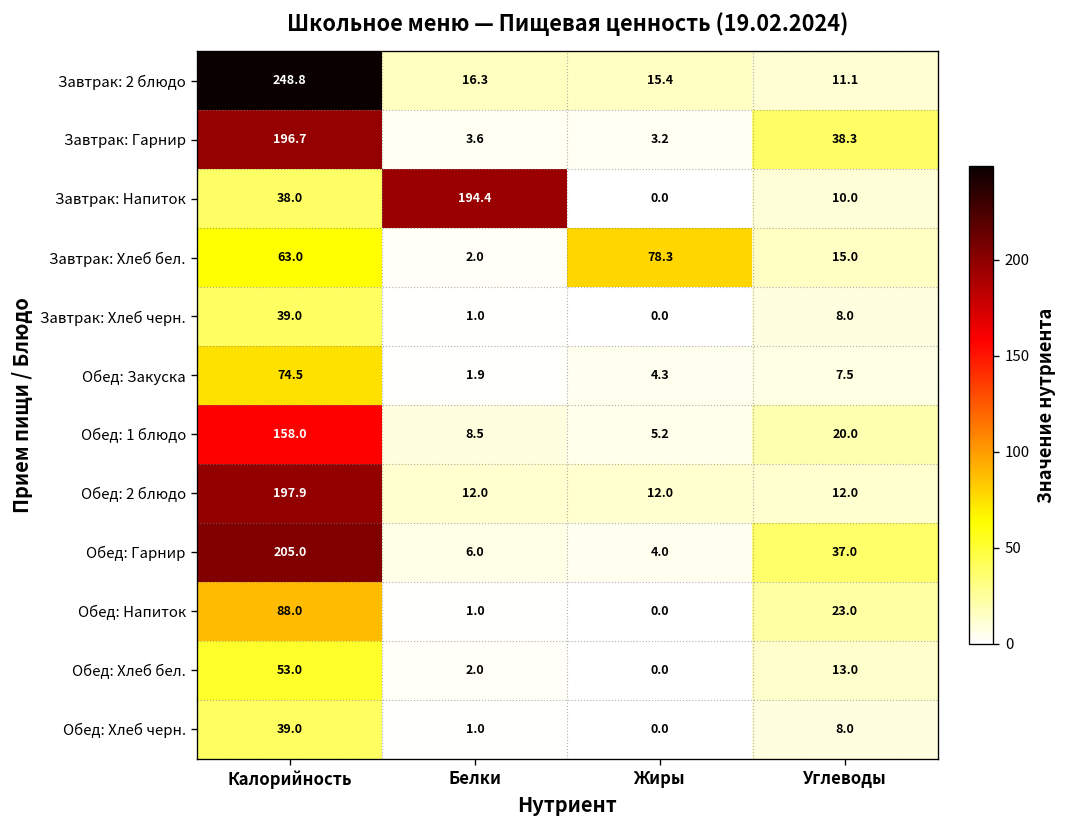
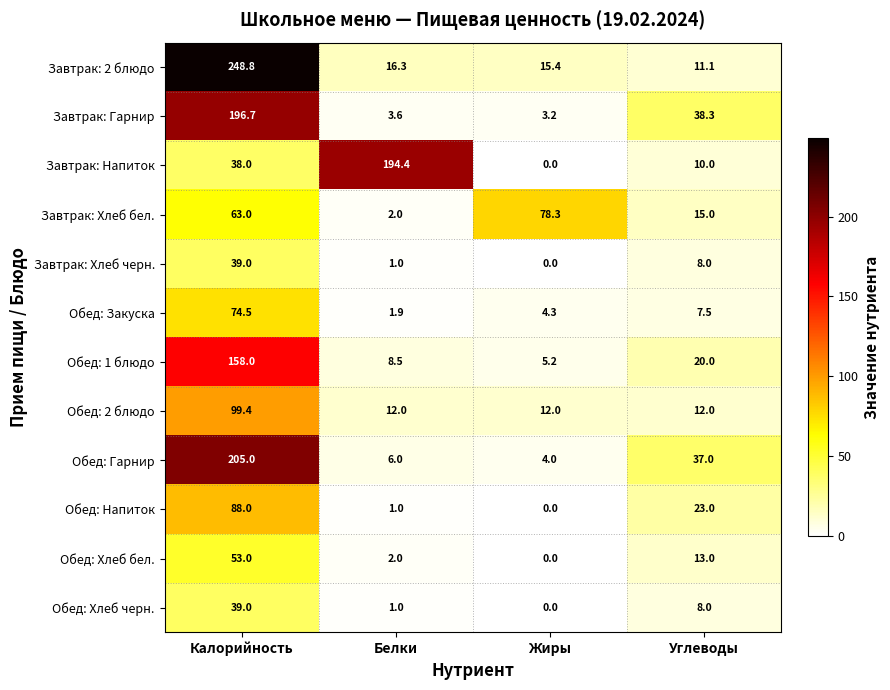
Обед: 2 блюдо, Калорийность: 197.9 -> 99.4
